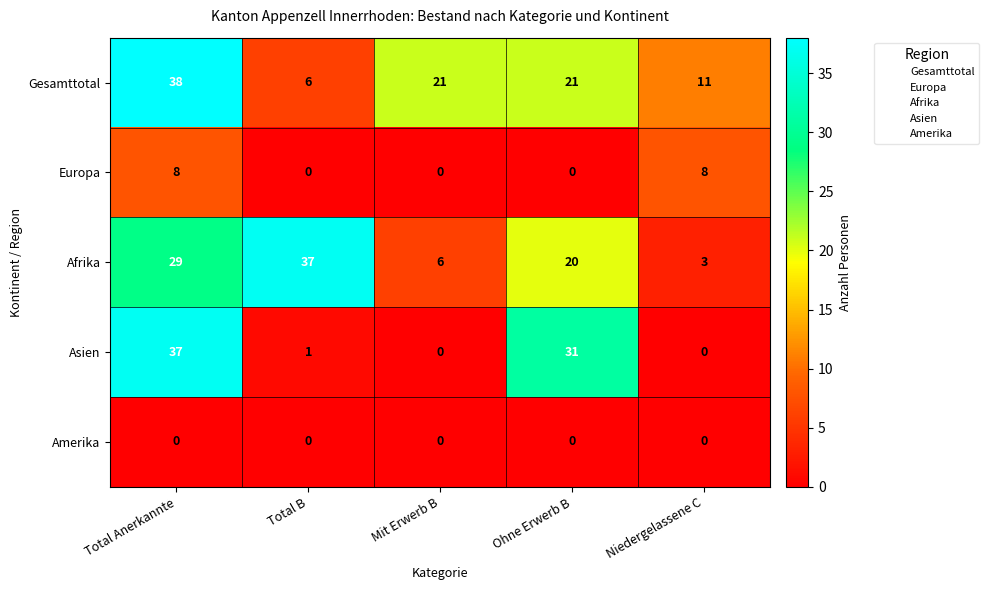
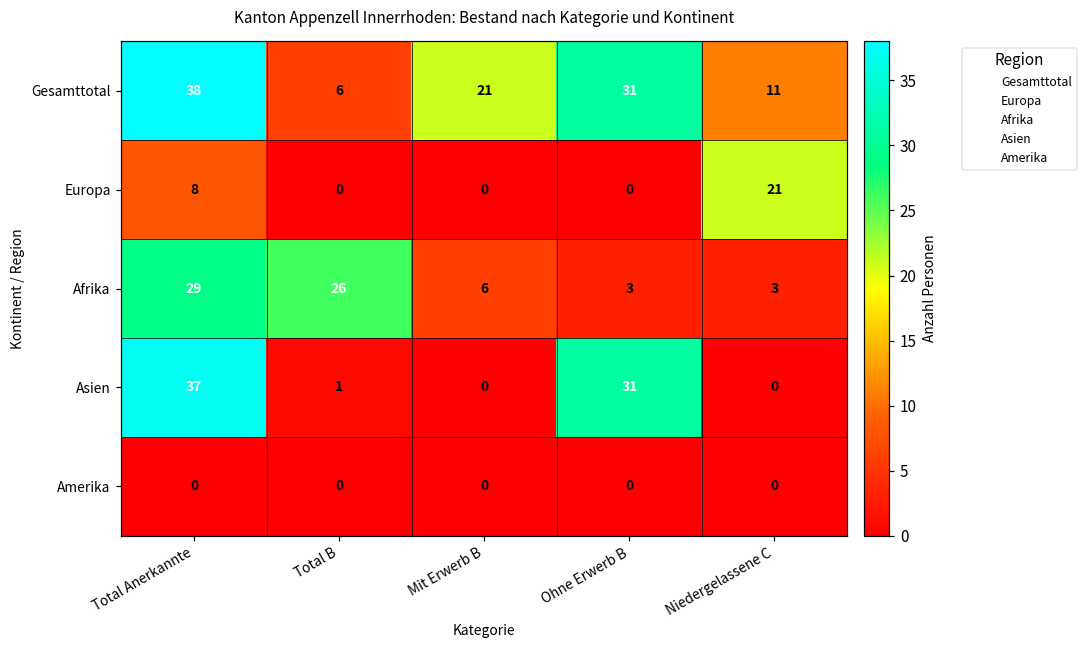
Gesamttotal, Ohne Erwerb B: 21 -> 31
Europa, Niedergelassene C: 8 -> 21
Afrika, Total B: 37 -> 26
Afrika, Ohne Erwerb B: 20 -> 3
